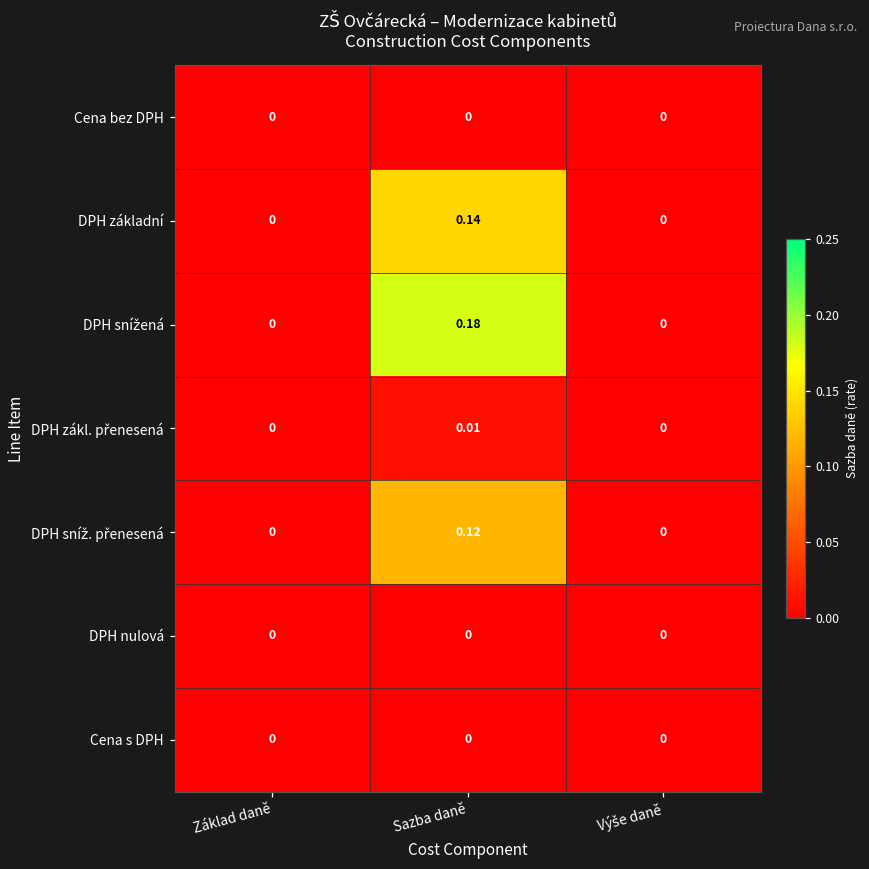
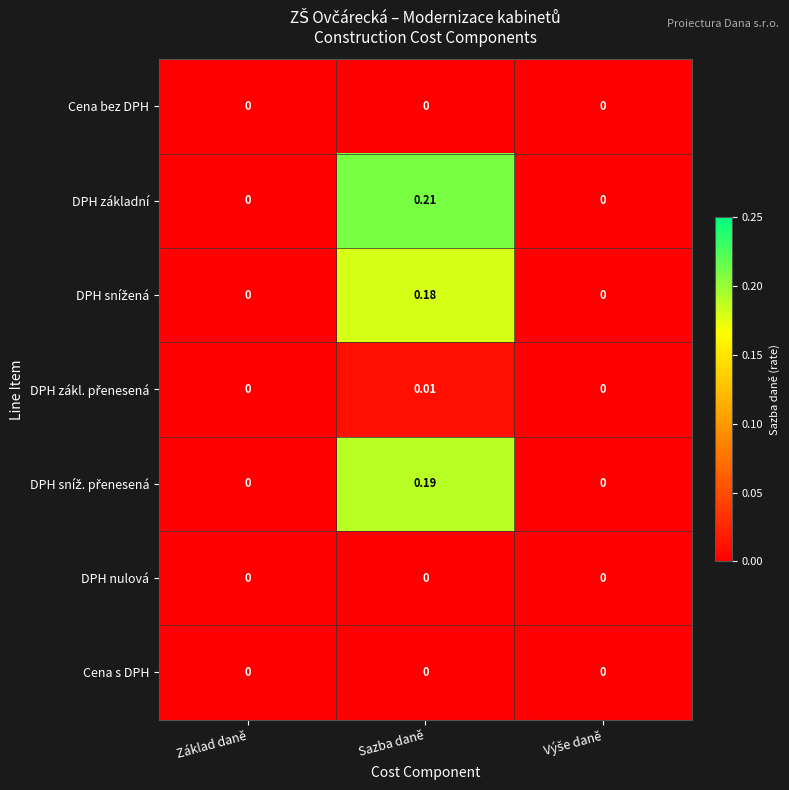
DPH základní, Sazba daně: 0.14 -> 0.21
DPH sníž. přenesená, Sazba daně: 0.12 -> 0.19
